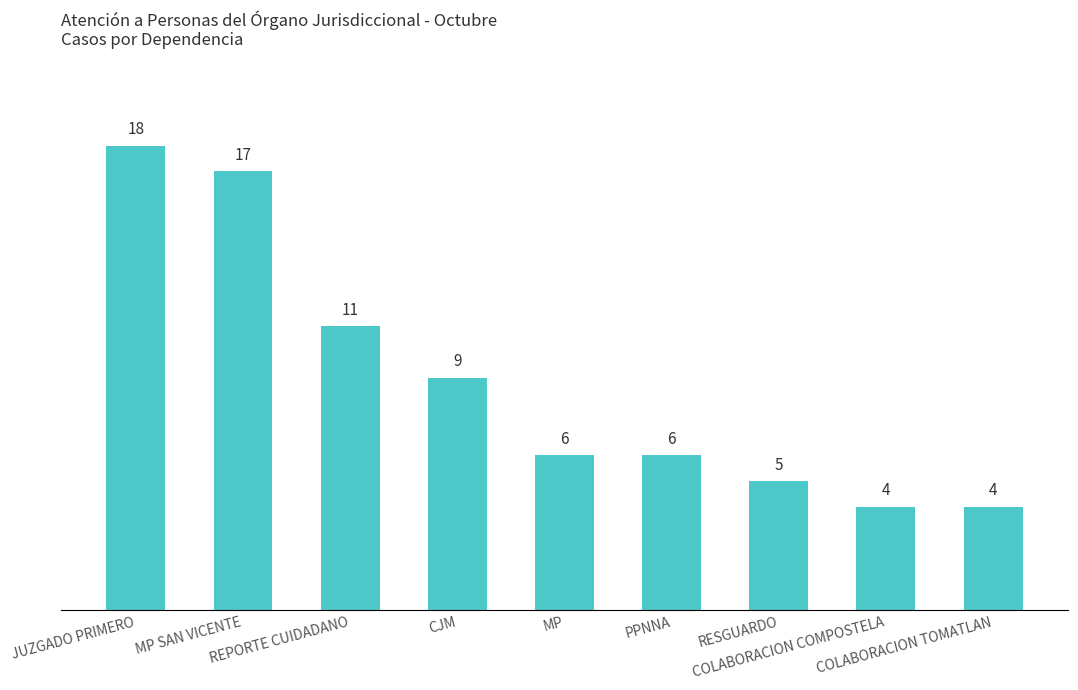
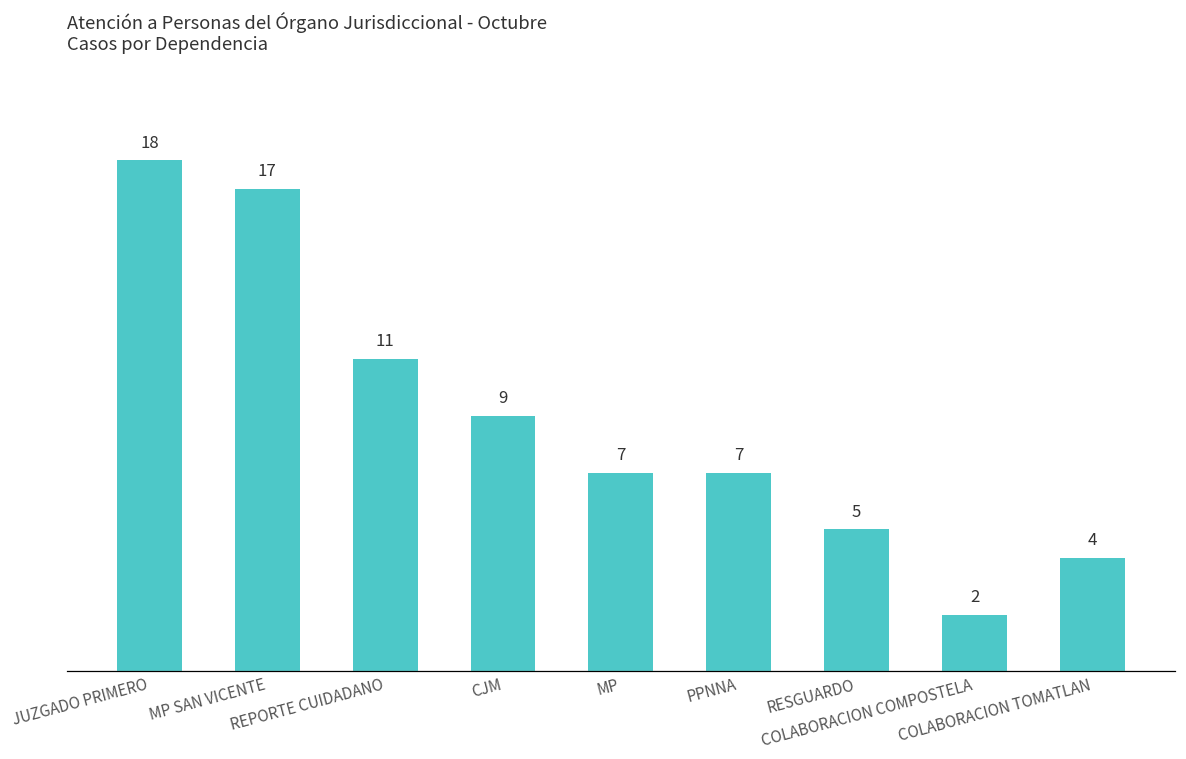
MP: 6 -> 7
PPNNA: 6 -> 7
COLABORACION COMPOSTELA: 4 -> 2
